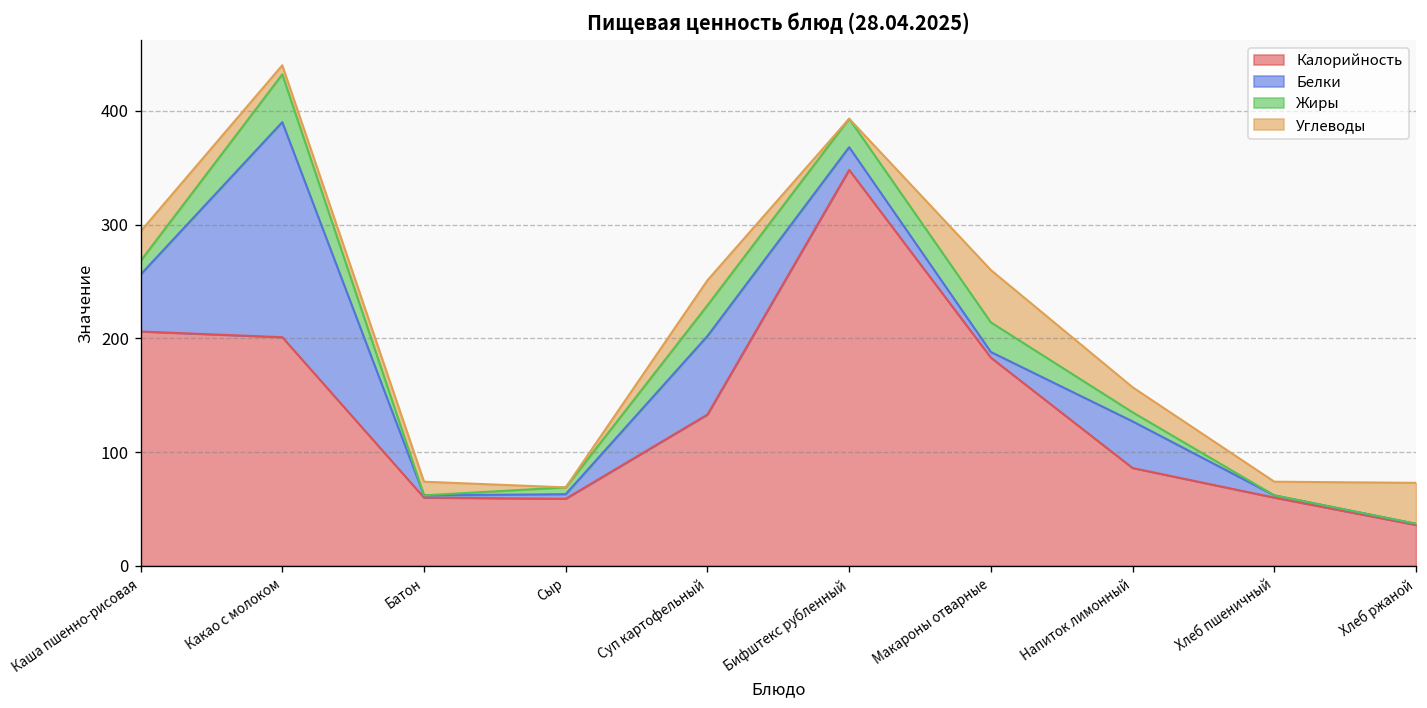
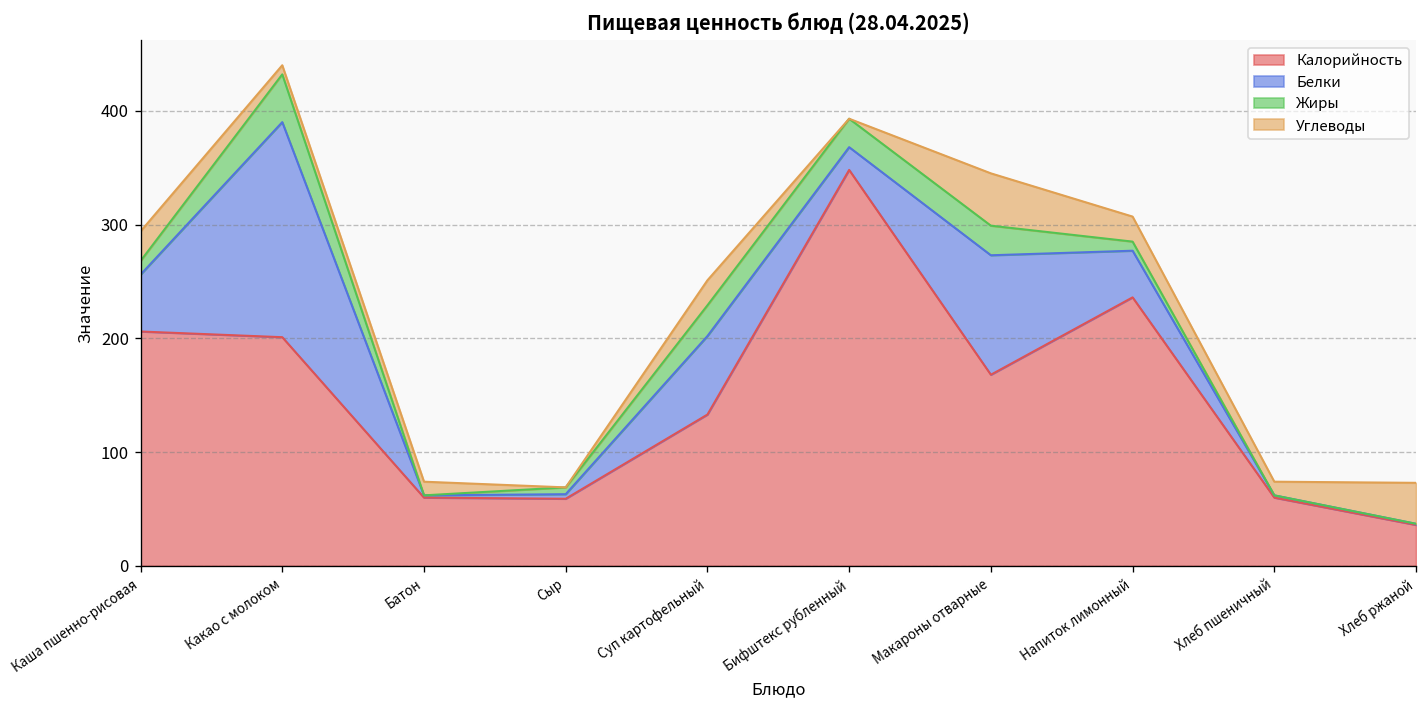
Калорийность, Макароны отварные: 180 -> 170
Белки, Макароны отварные: 10 -> 110
Калорийность, Напиток лимонный: 90 -> 240
